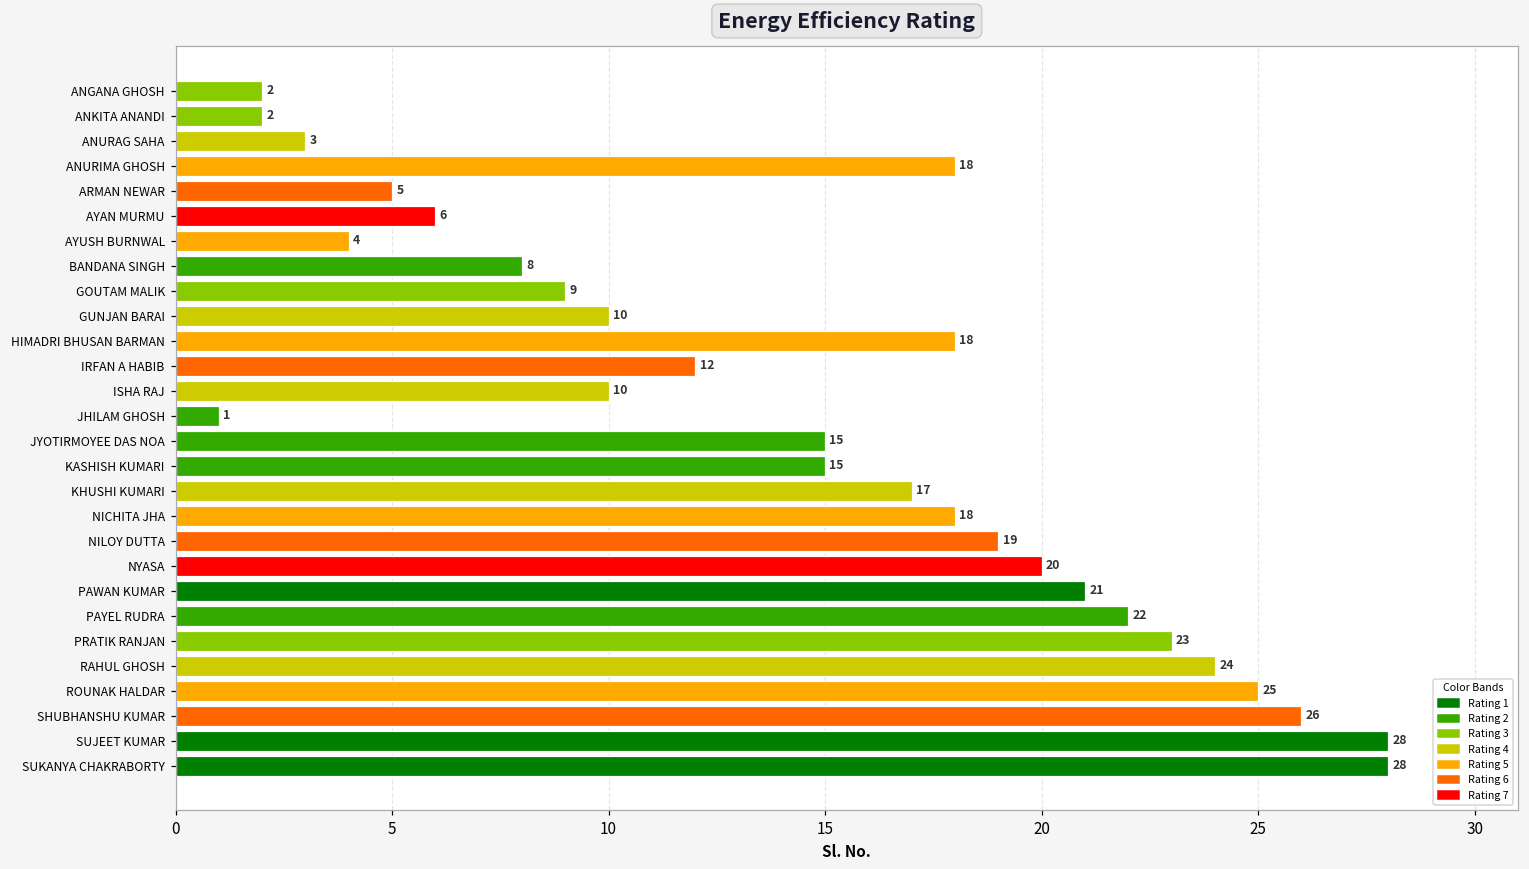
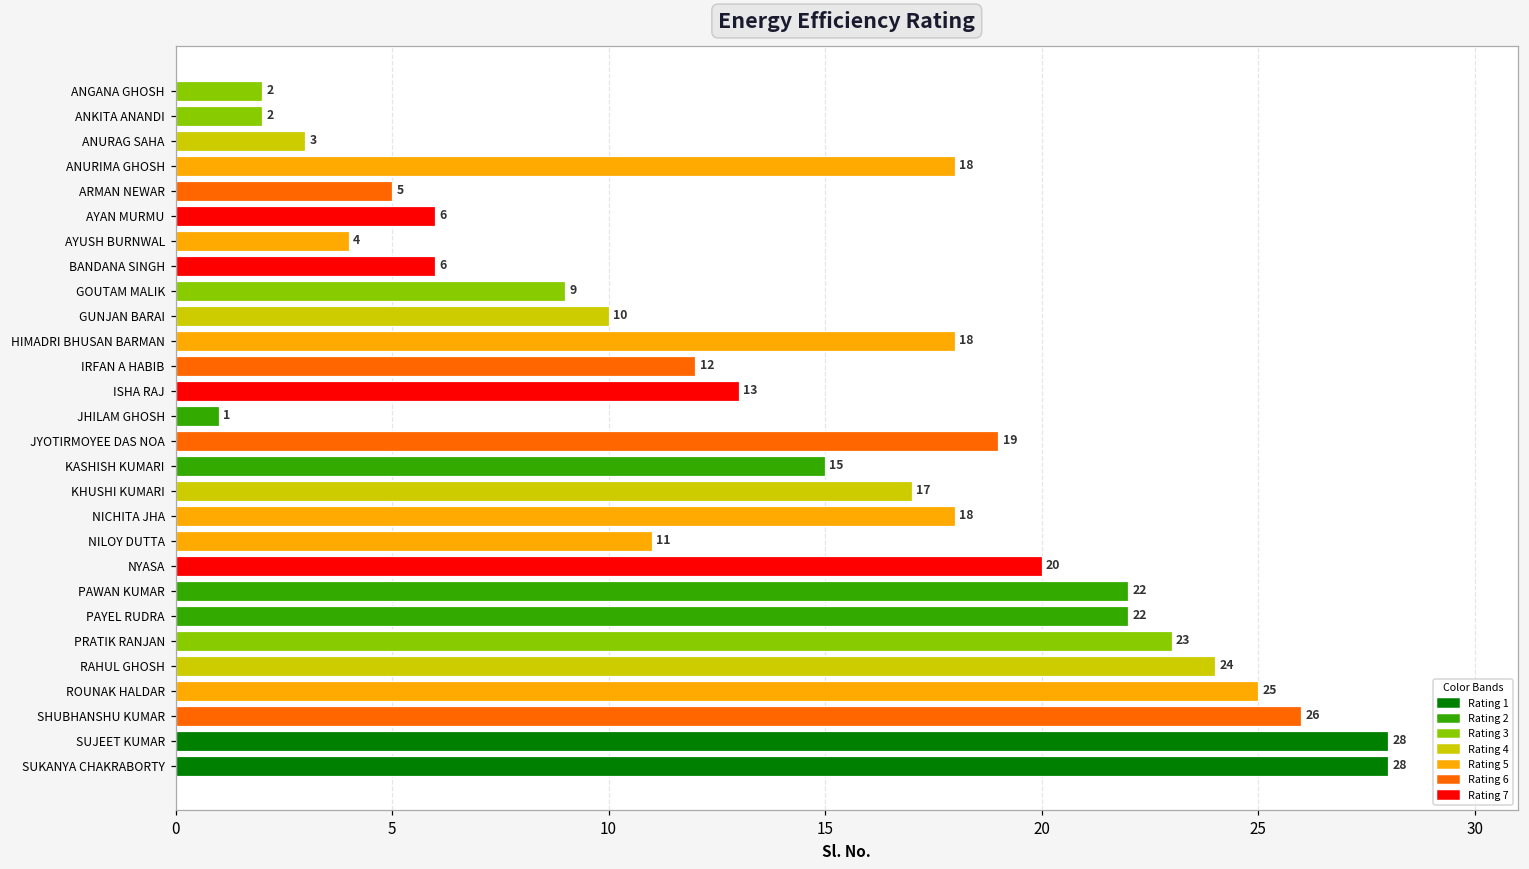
BANDANA SINGH: 8 -> 6
ISHA RAJ: 10 -> 13
JYOTIRMOYEE DAS NOA: 15 -> 19
NILOY DUTTA: 19 -> 11
PAWAN KUMAR: 21 -> 22
